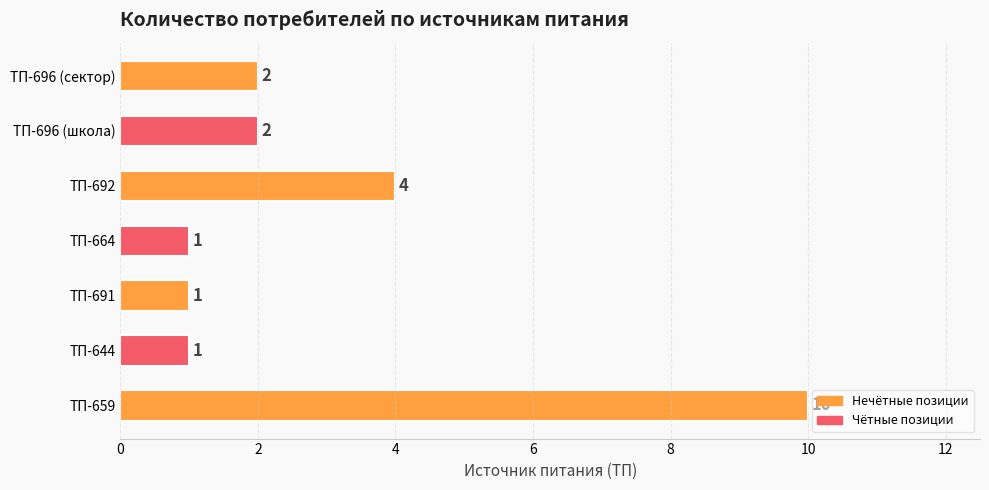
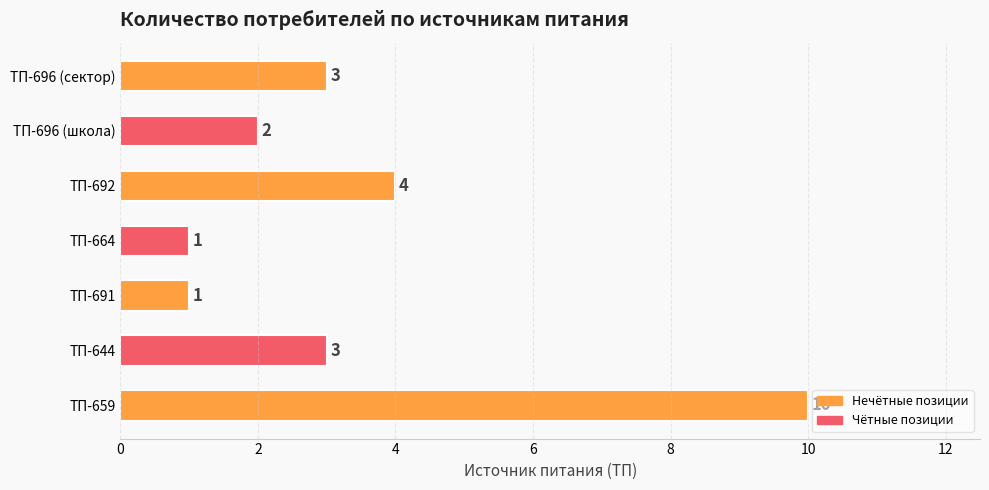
ТП-696 (сектор): 2 -> 3
ТП-644: 1 -> 3
